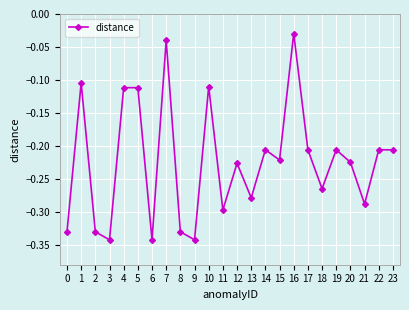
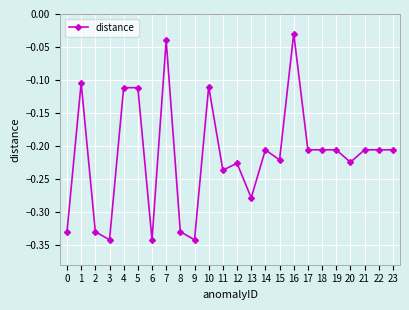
11: -0.30 -> -0.24
18: -0.26 -> -0.21
21: -0.29 -> -0.21
